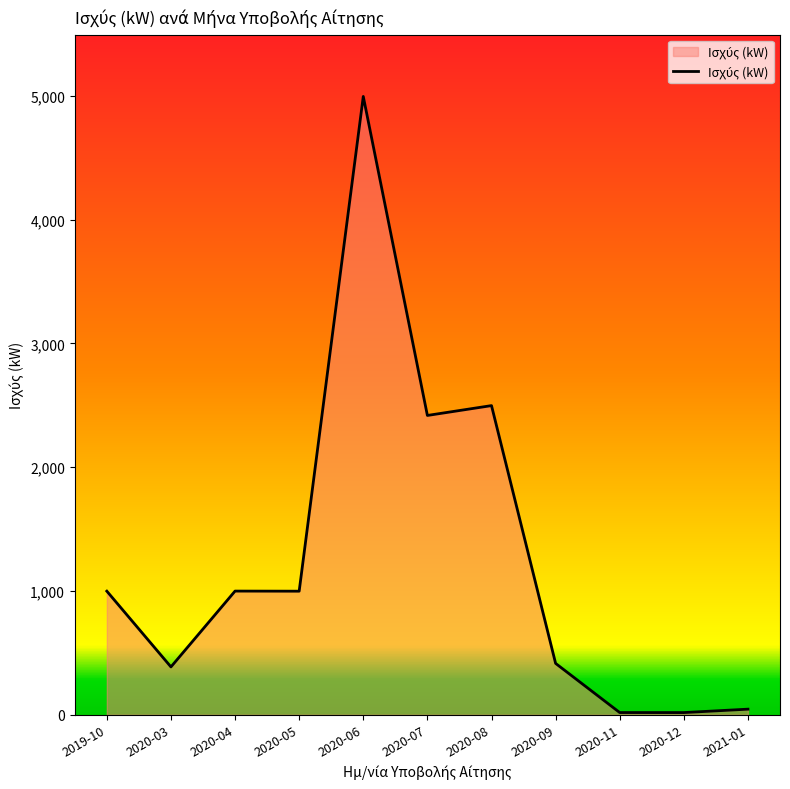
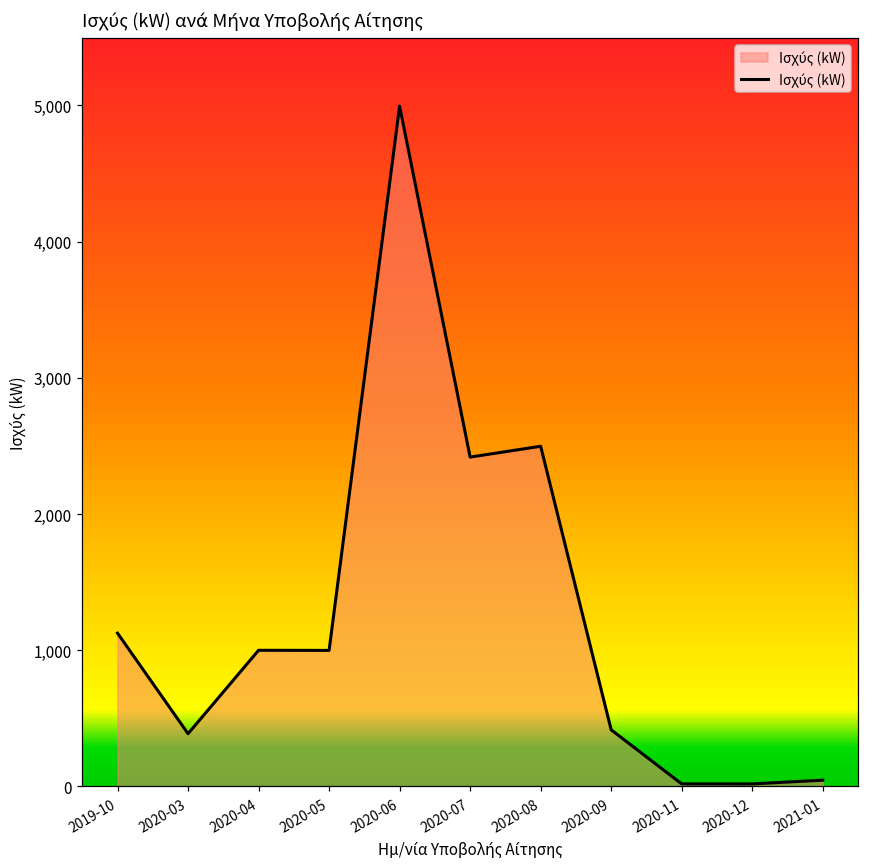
2019-10: 1,000 -> 1,130
